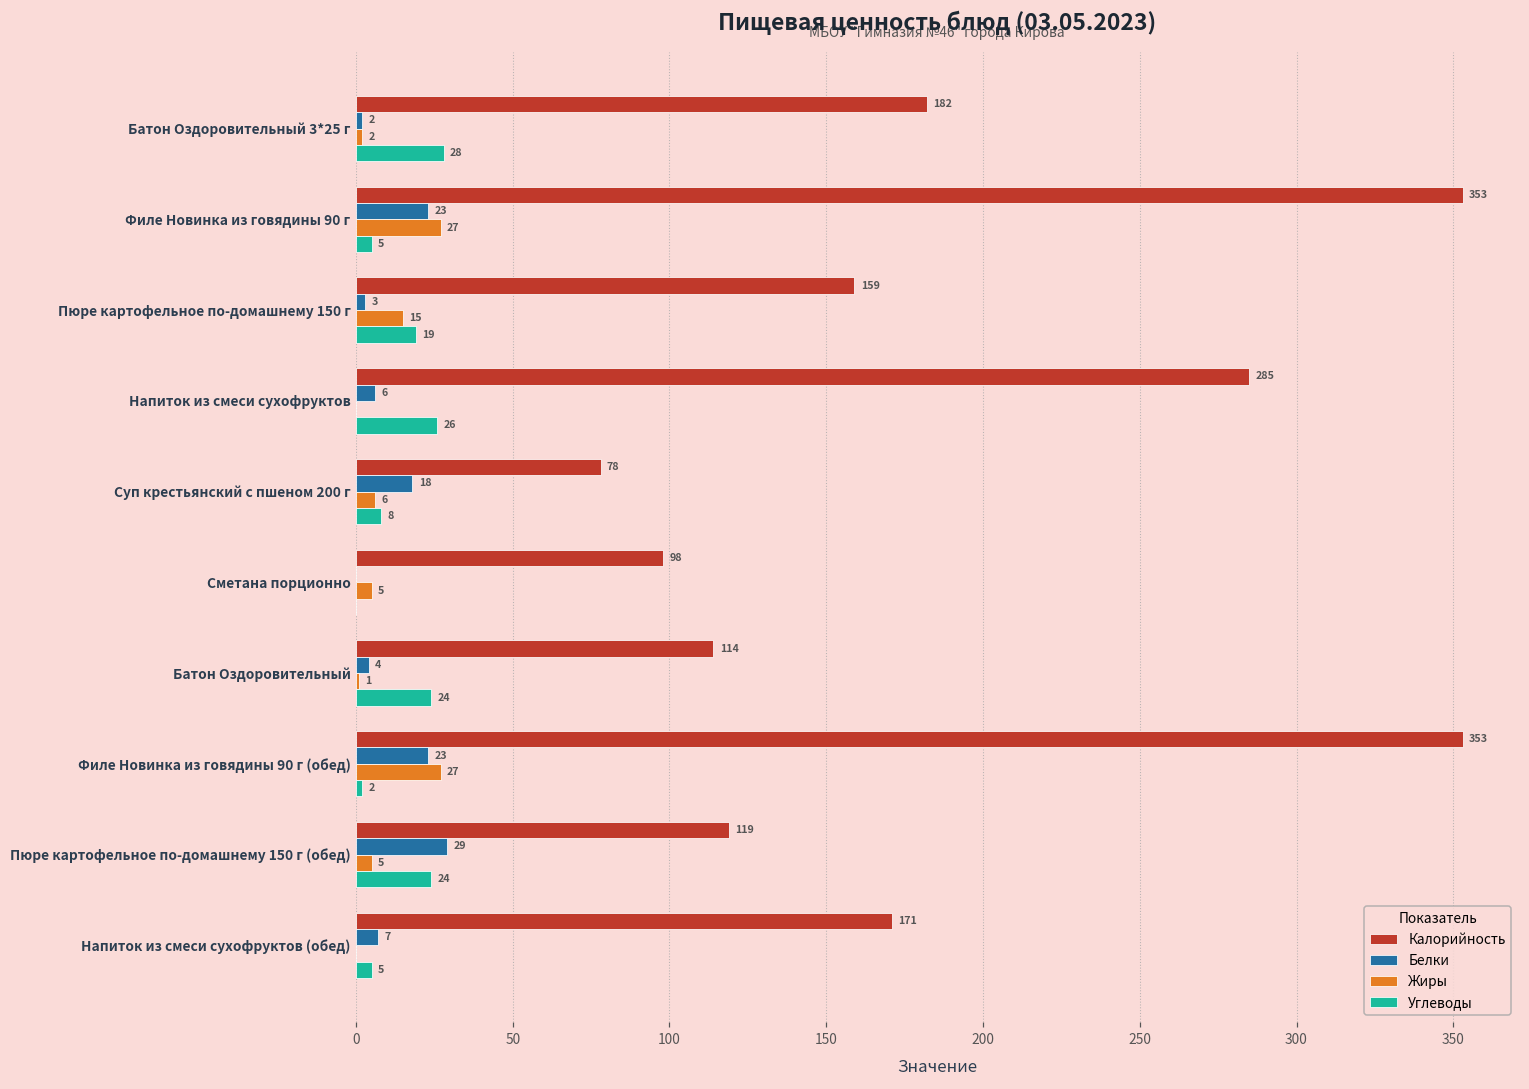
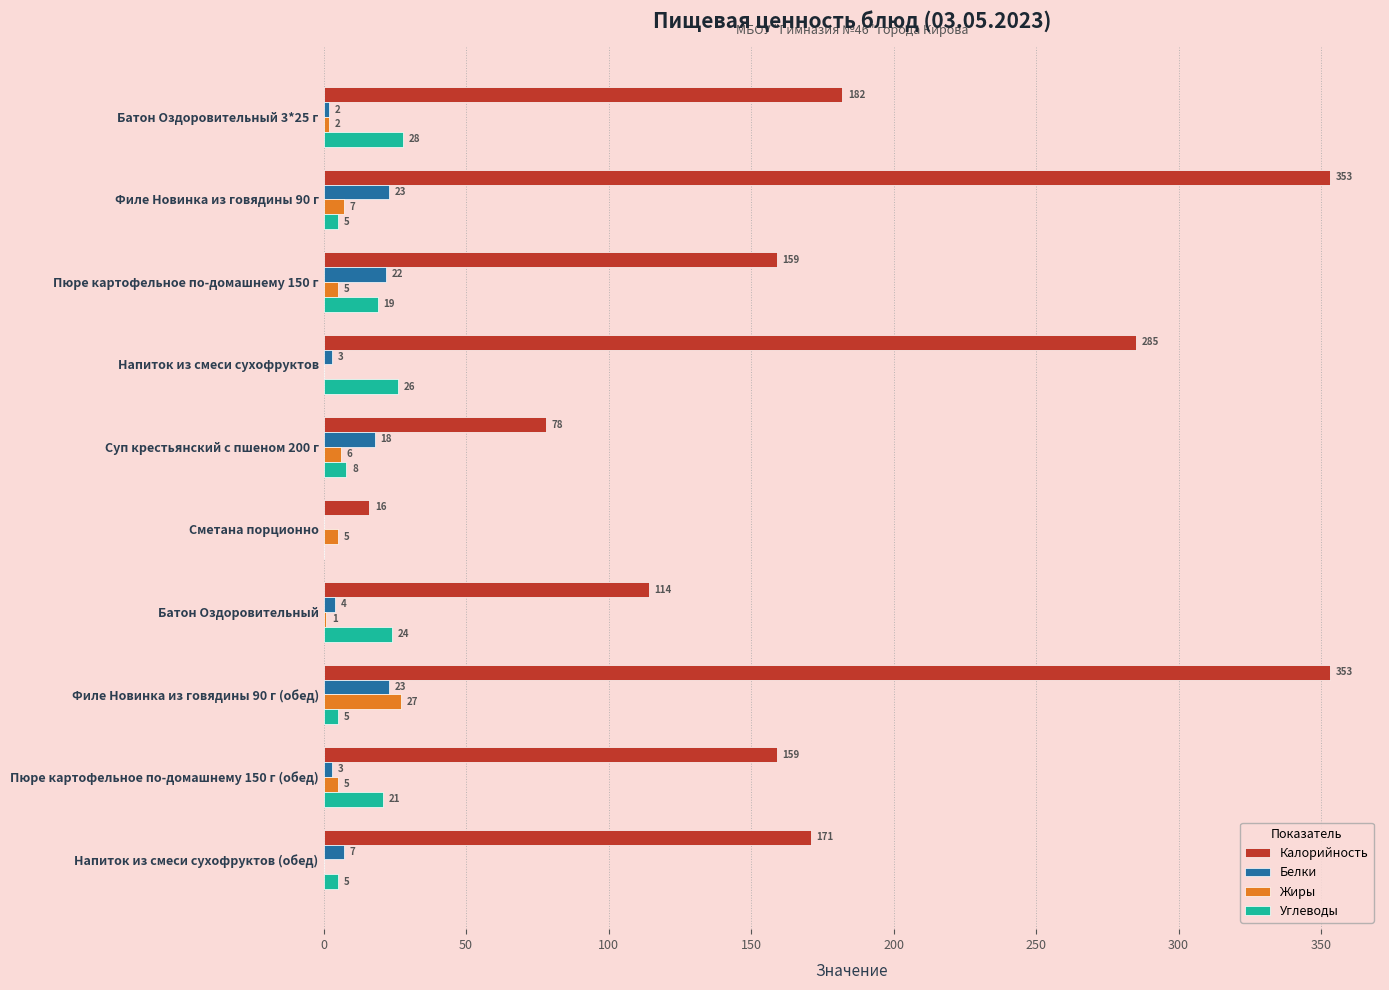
Жиры, Филе Новинка из говядины 90 г: 27 -> 7
Белки, Пюре картофельное по-домашнему 150 г: 3 -> 22
Жиры, Пюре картофельное по-домашнему 150 г: 15 -> 5
Белки, Напиток из смеси сухофруктов: 6 -> 3
Калорийность, Сметана порционно: 98 -> 16
Углеводы, Филе Новинка из говядины 90 г (обед): 2 -> 5
Калорийность, Пюре картофельное по-домашнему 150 г (обед): 119 -> 159
Белки, Пюре картофельное по-домашнему 150 г (обед): 29 -> 3
Углеводы, Пюре картофельное по-домашнему 150 г (обед): 24 -> 21
